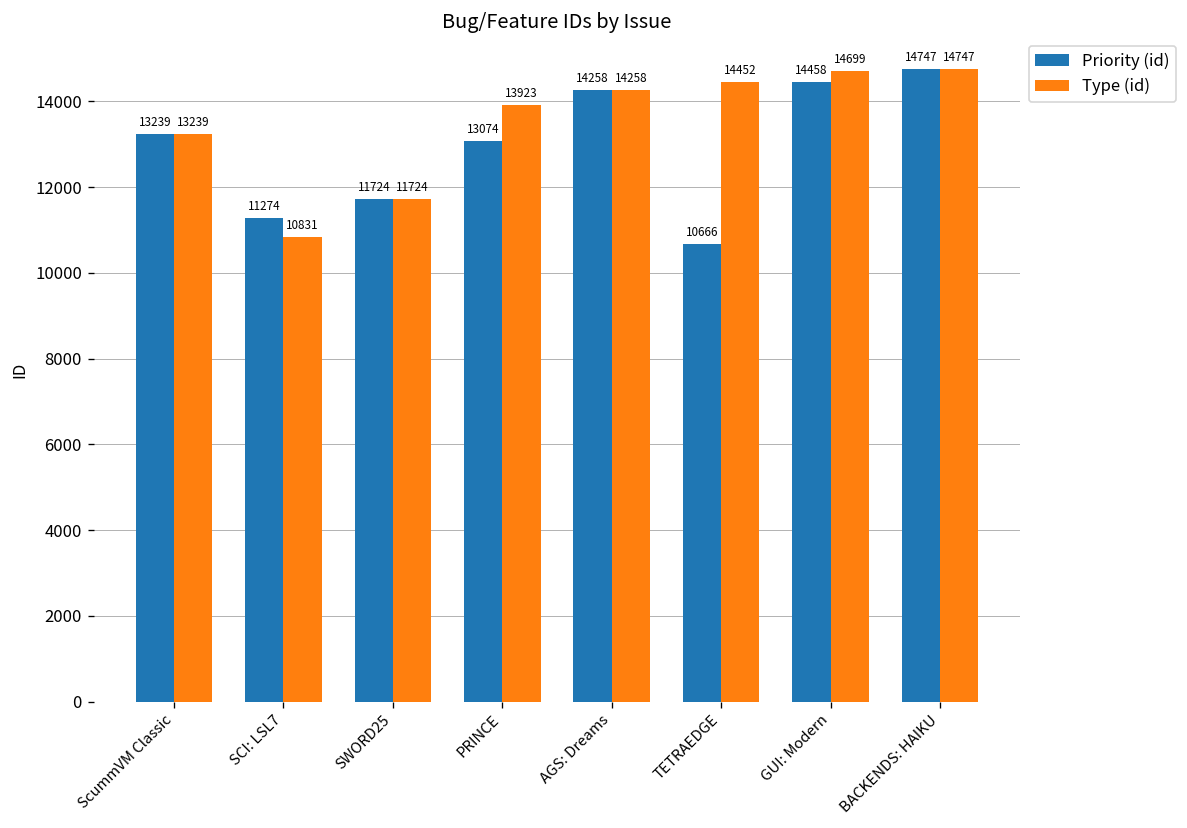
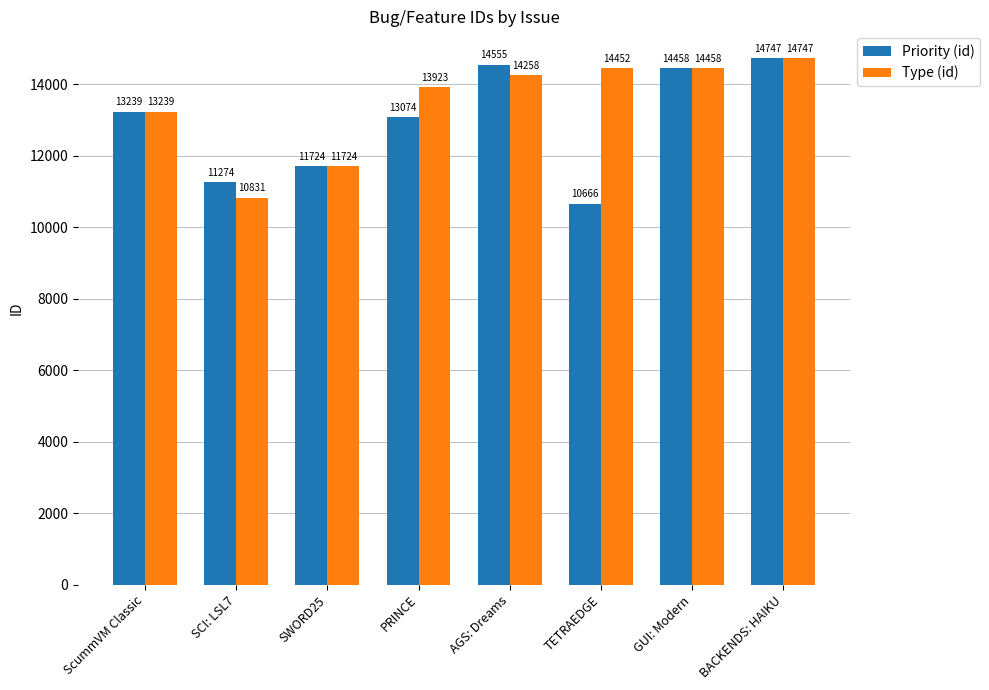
Priority (id), AGS: Dreams: 14258 -> 14555
Type (id), GUI: Modern: 14699 -> 14458
